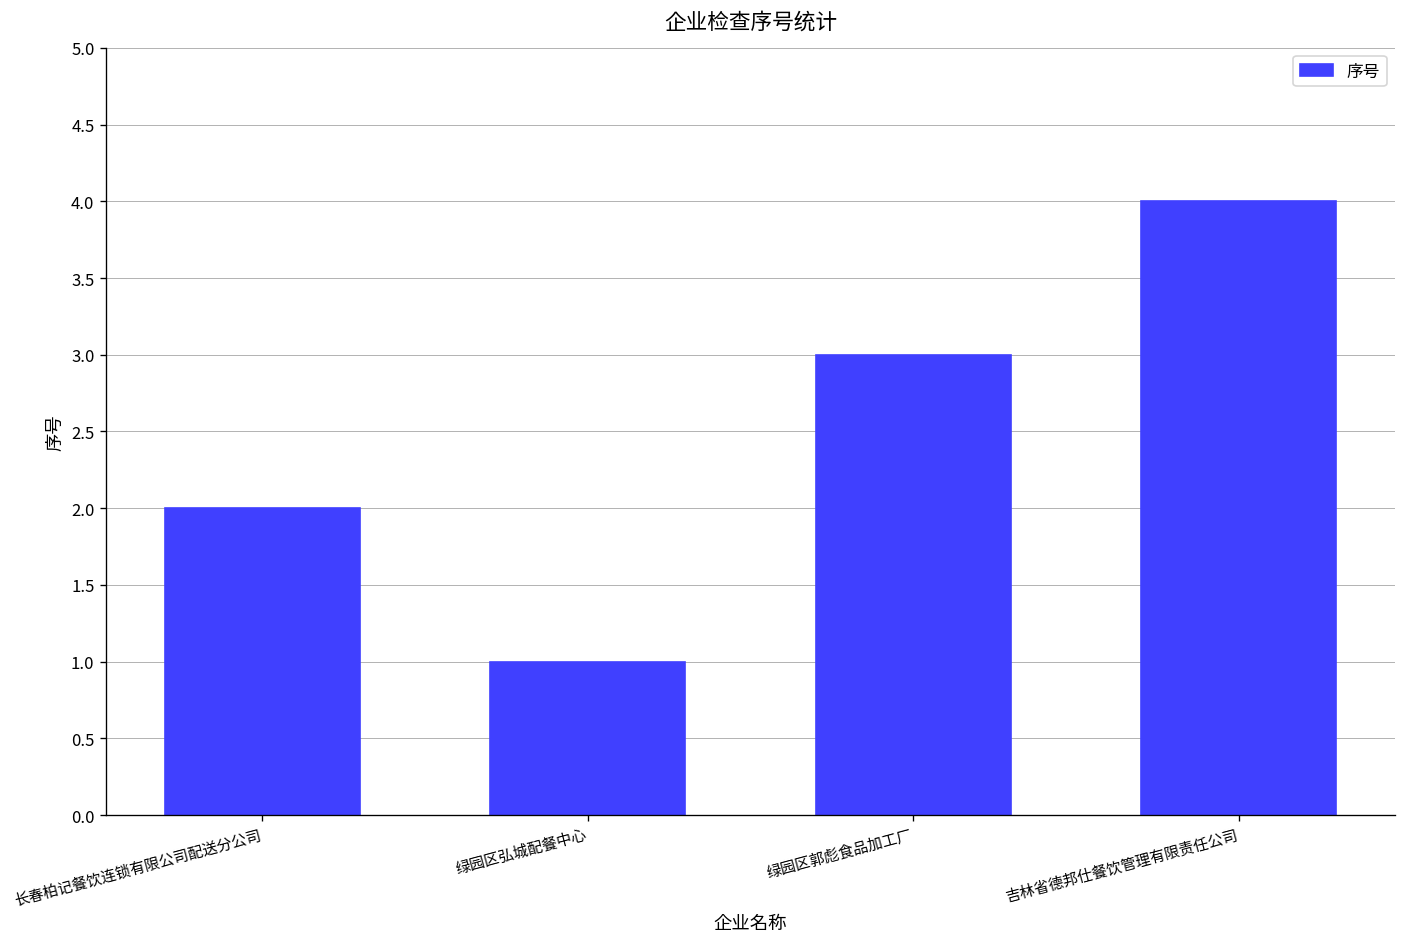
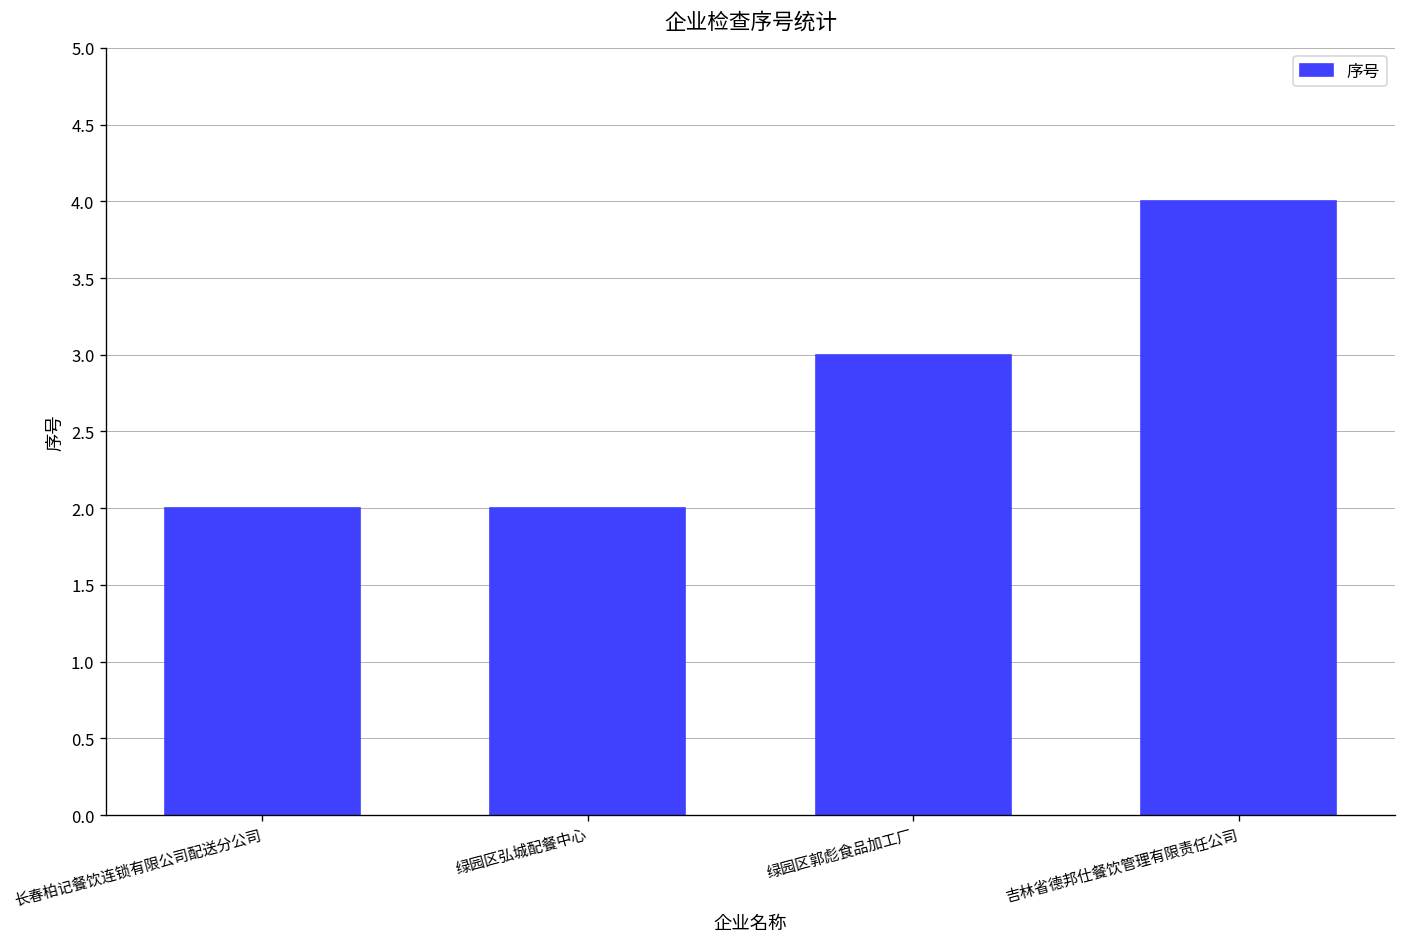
绿园区弘城配餐中心: 1 -> 2
